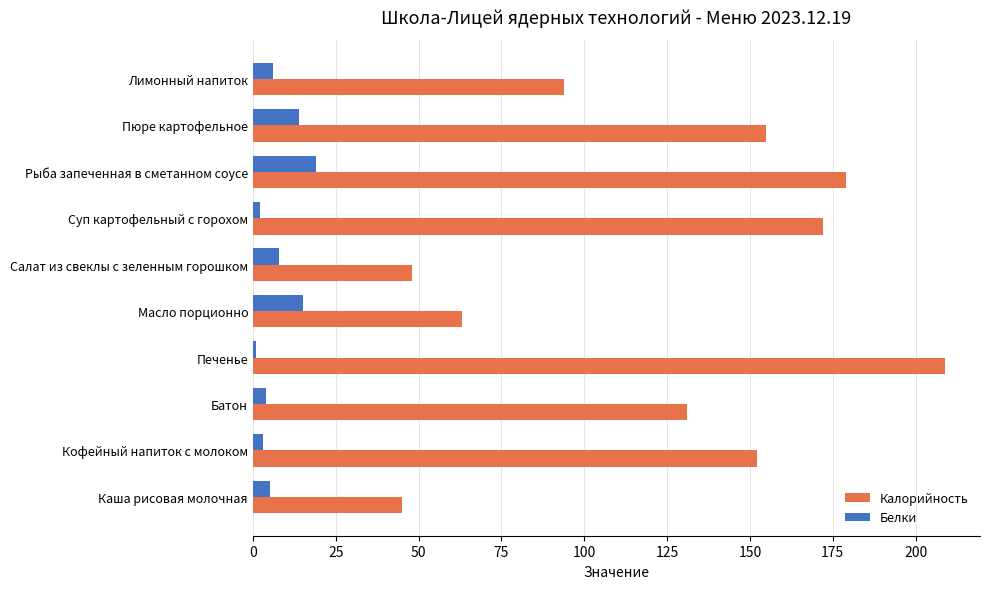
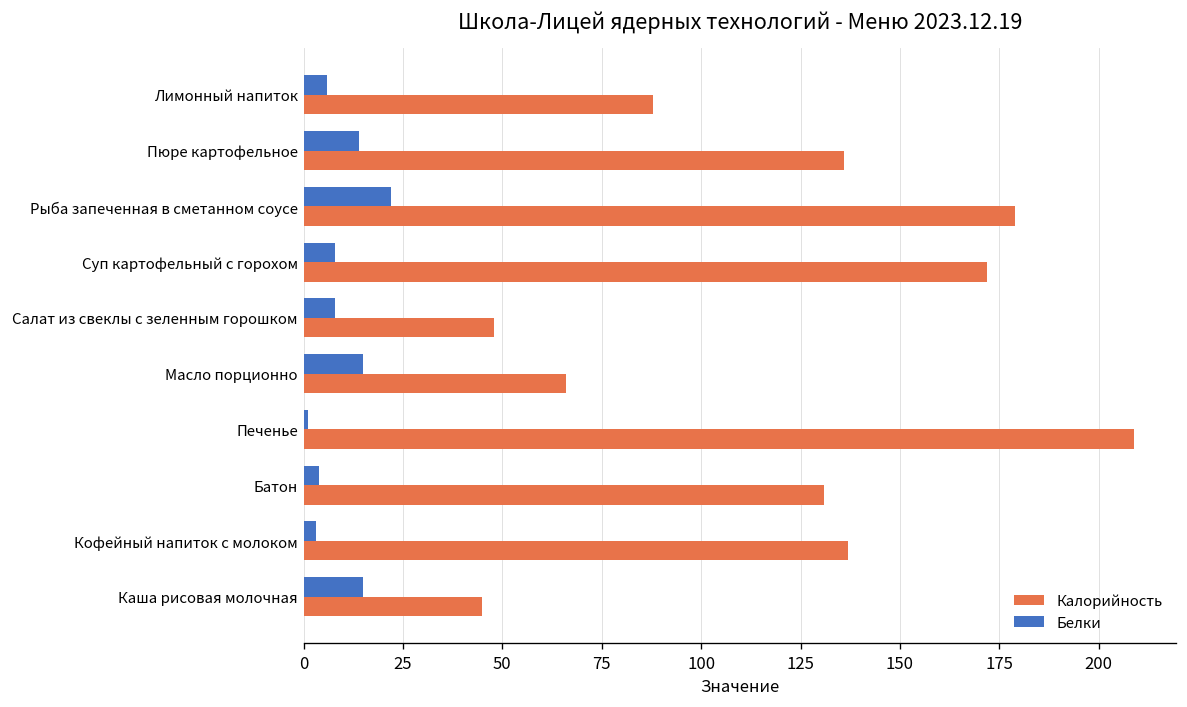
Калорийность, Лимонный напиток: 94 -> 88
Калорийность, Пюре картофельное: 155 -> 136
Белки, Рыба запеченная в сметанном соусе: 19 -> 22
Белки, Суп картофельный с горохом: 2 -> 8
Калорийность, Масло порционно: 63 -> 66
Калорийность, Кофейный напиток с молоком: 152 -> 137
Белки, Каша рисовая молочная: 5 -> 15
